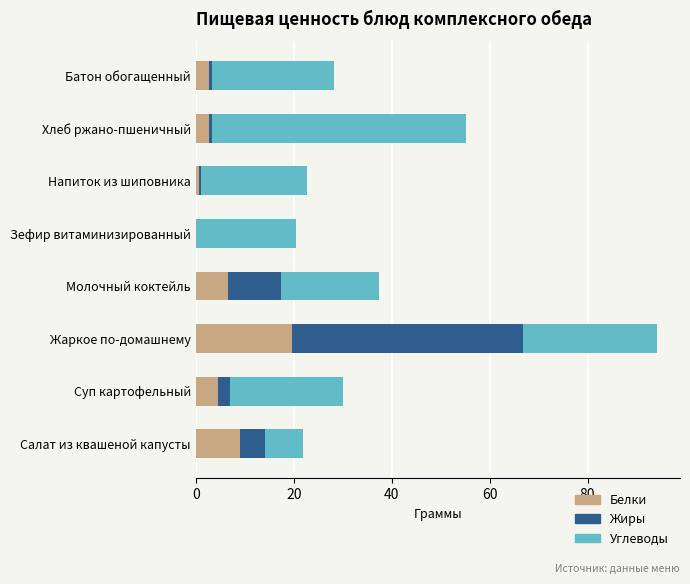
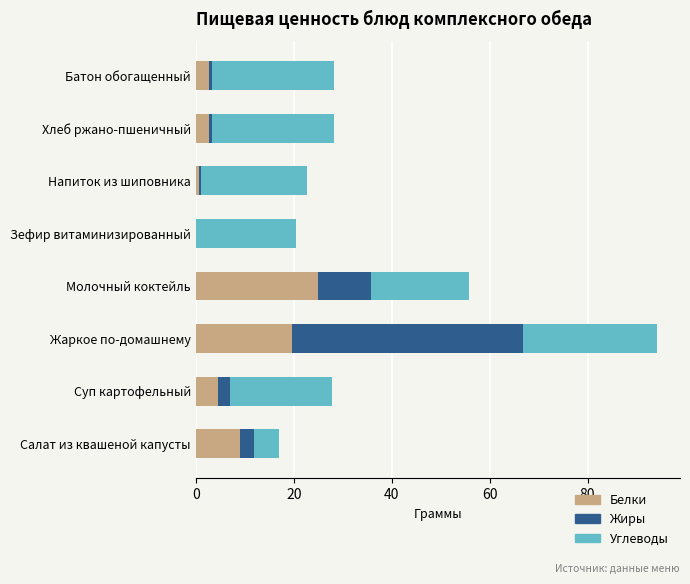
Углеводы, Хлеб ржано-пшеничный: 52 -> 25
Белки, Молочный коктейль: 7 -> 25
Углеводы, Суп картофельный: 23 -> 21
Жиры, Салат из квашеной капусты: 5 -> 3
Углеводы, Салат из квашеной капусты: 8 -> 5
